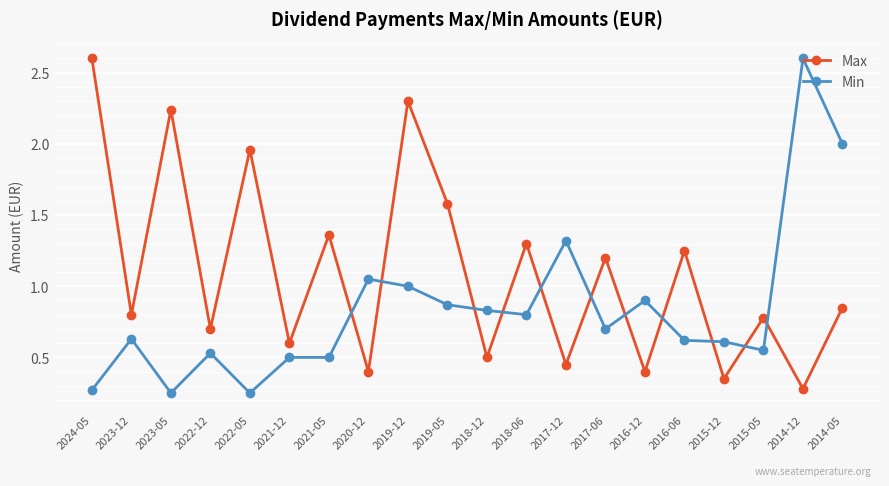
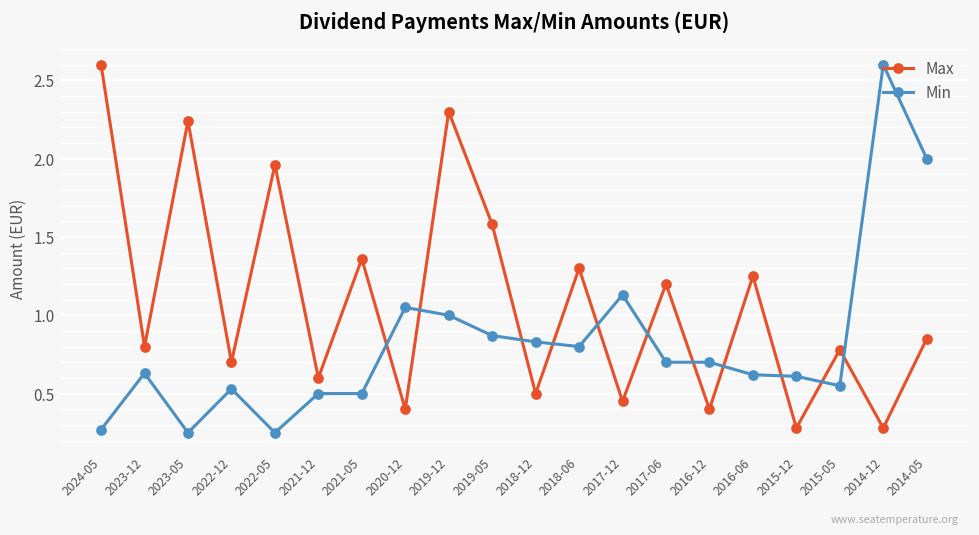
Min, 2017-12: 1.32 -> 1.13
Min, 2016-12: 0.9 -> 0.7
Max, 2015-12: 0.35 -> 0.28
